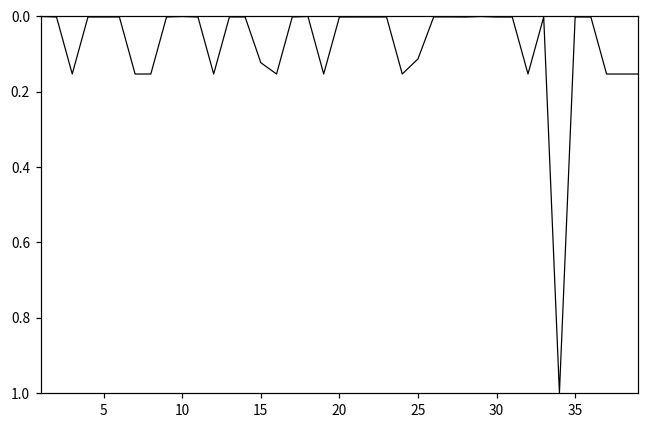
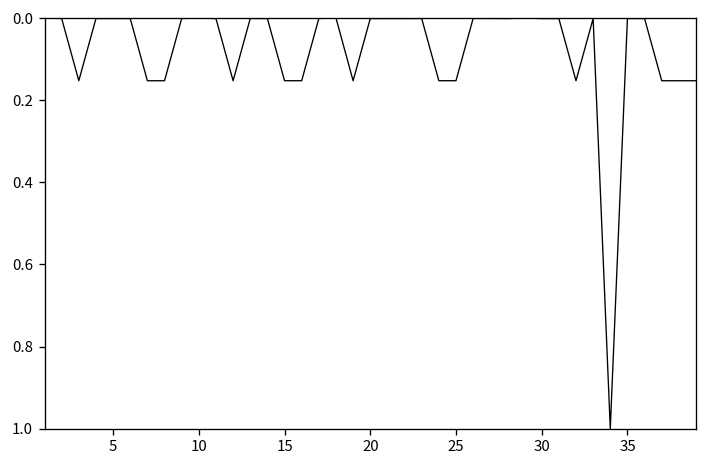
15: 0.12 -> 0.15
25: 0.11 -> 0.15
